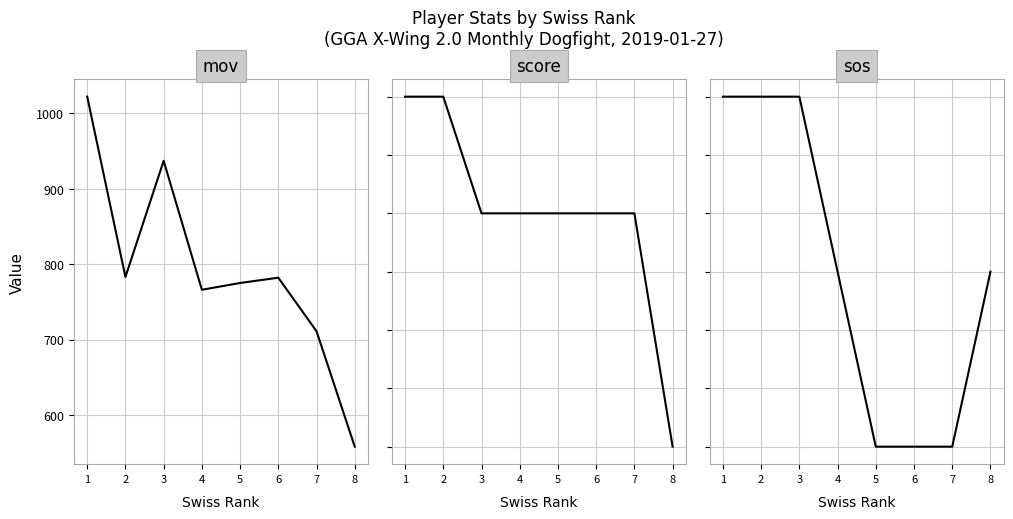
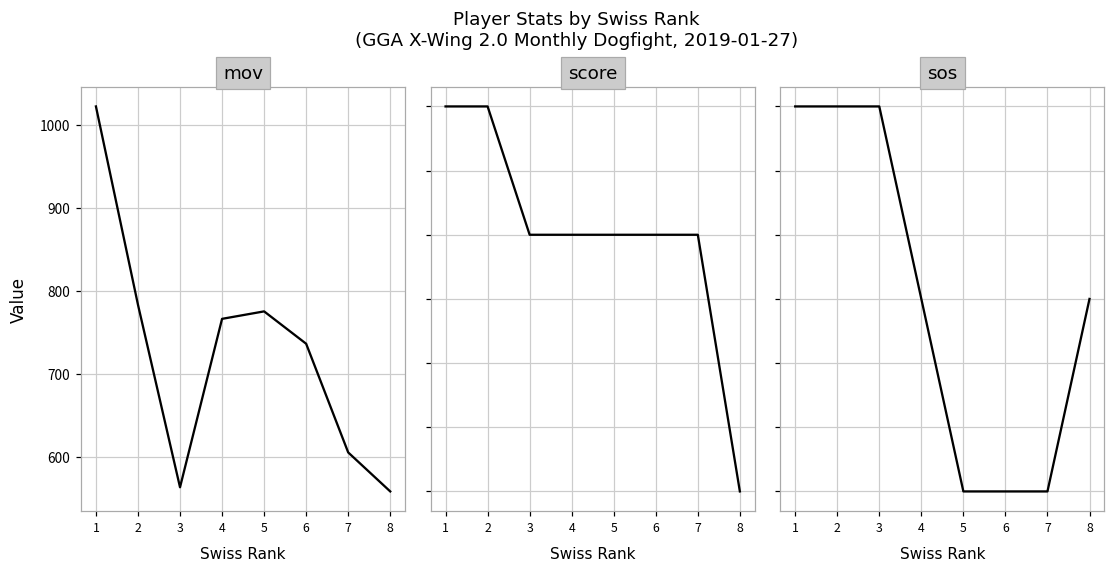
mov, 3: 940 -> 560
mov, 6: 780 -> 740
mov, 7: 710 -> 610
